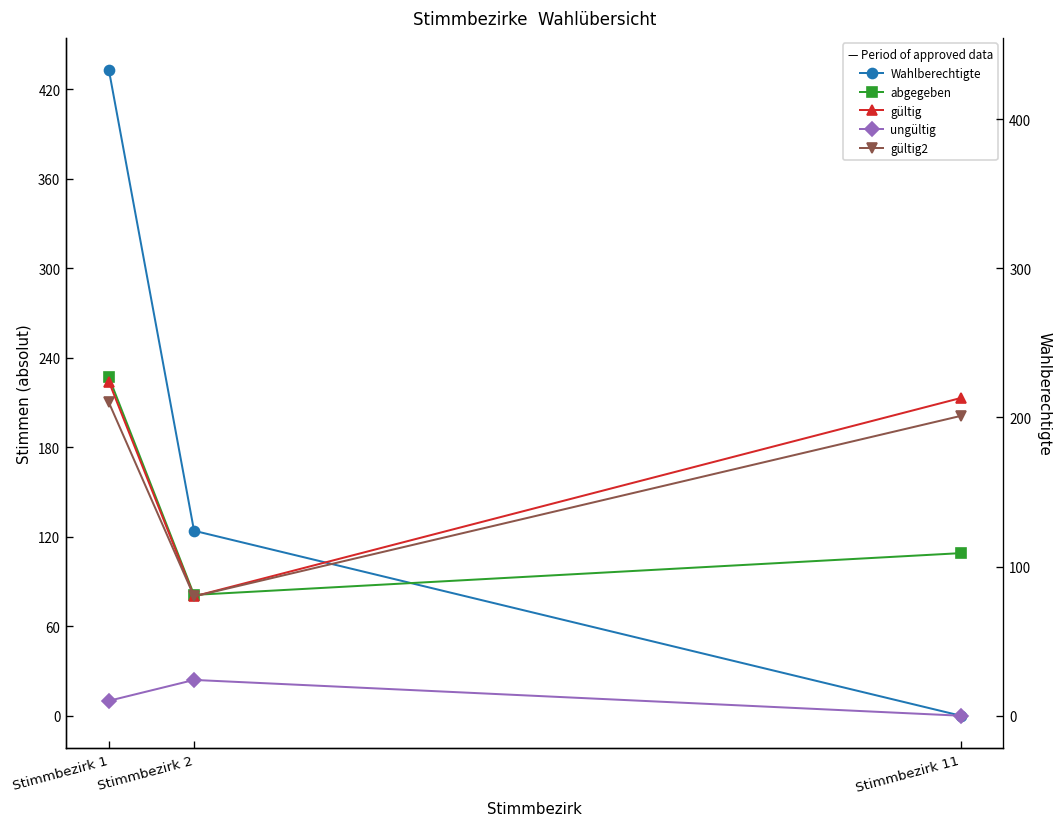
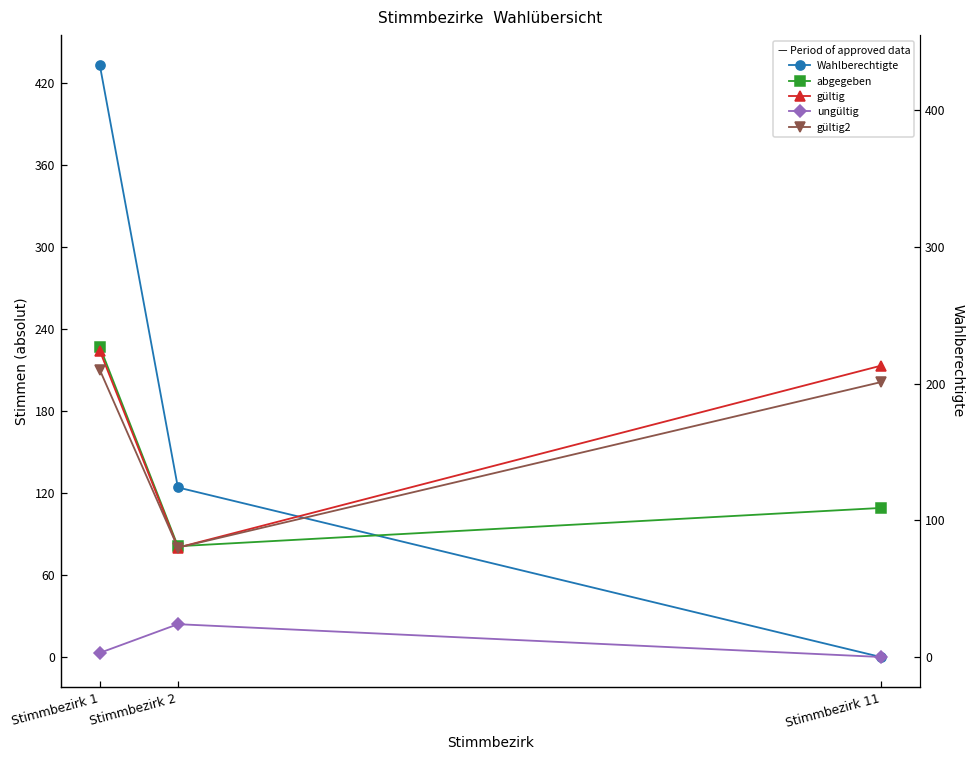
ungültig, Stimmbezirk 1: 10 -> 3
